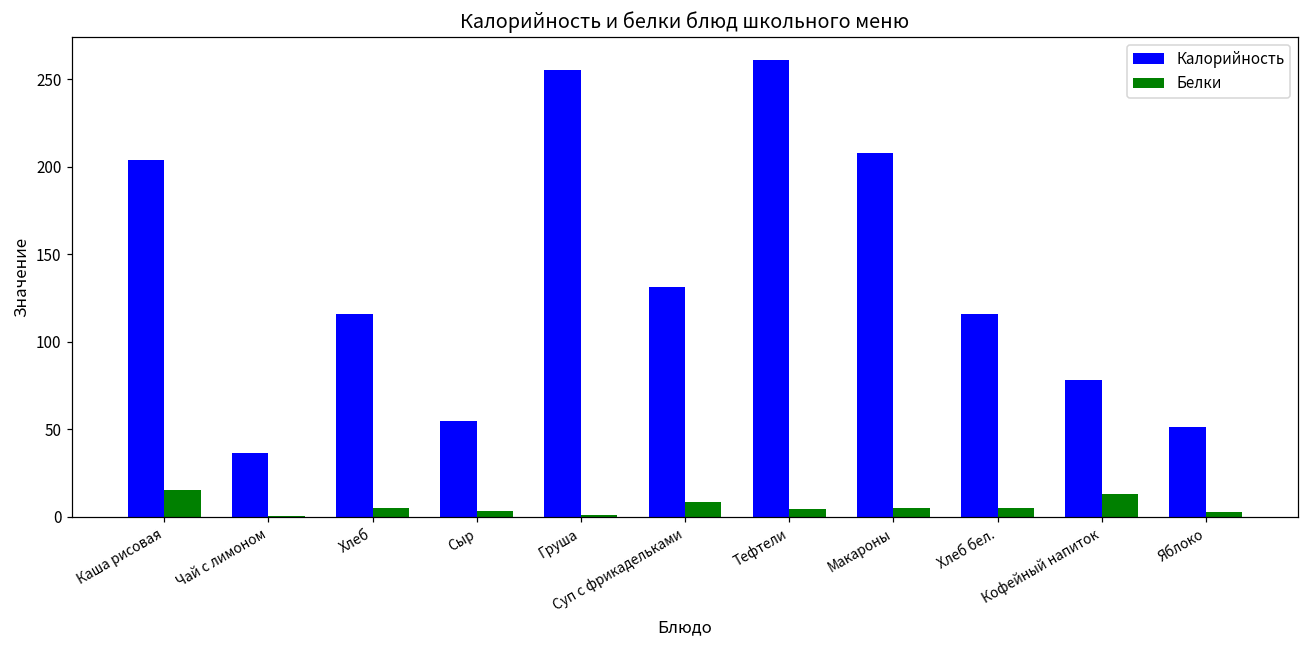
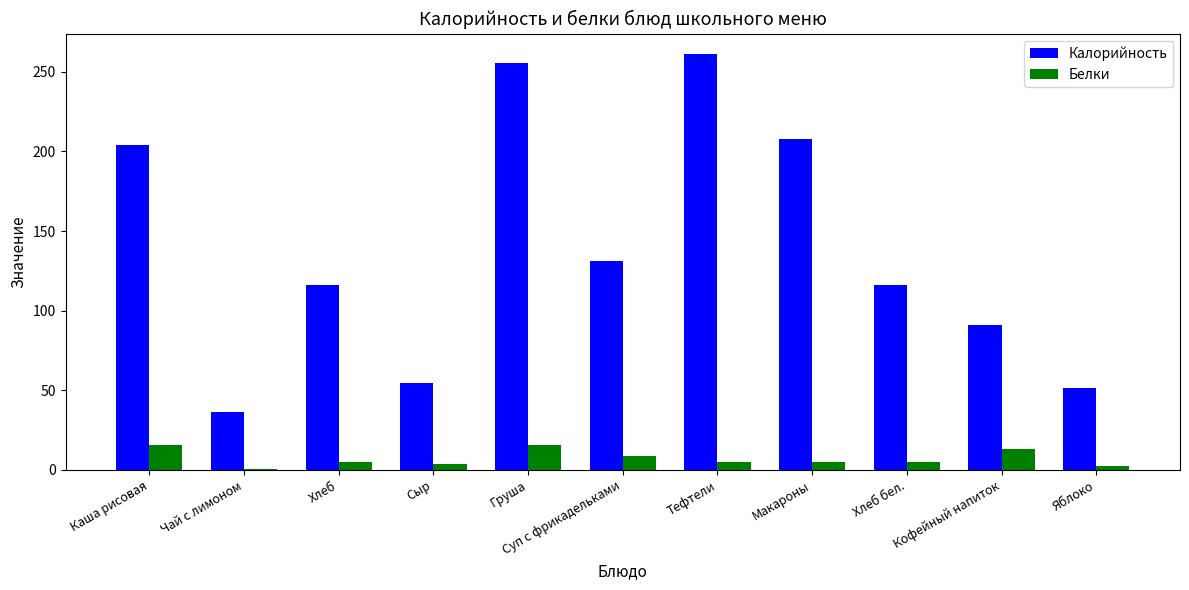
Белки, Груша: 1 -> 16
Калорийность, Кофейный напиток: 78 -> 91
